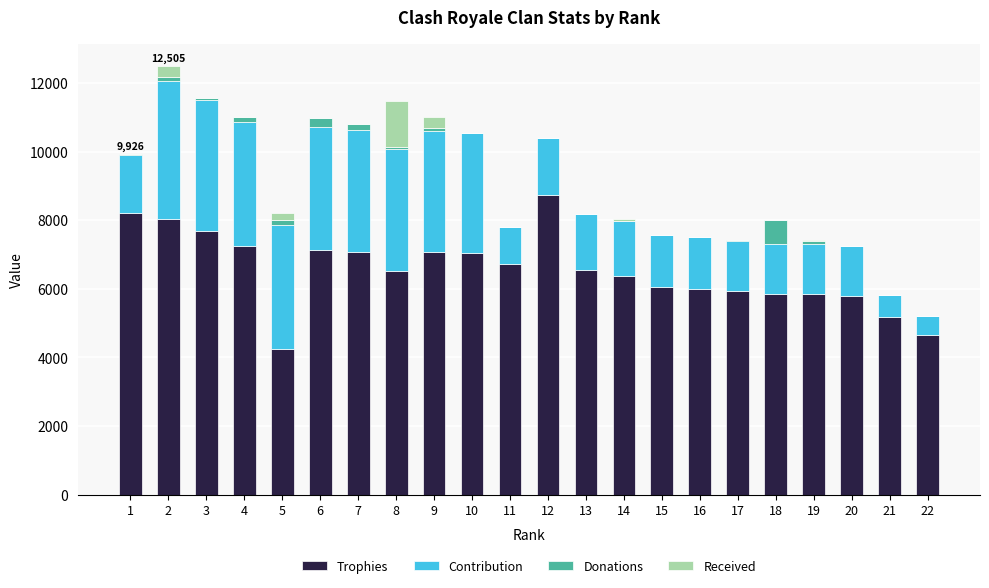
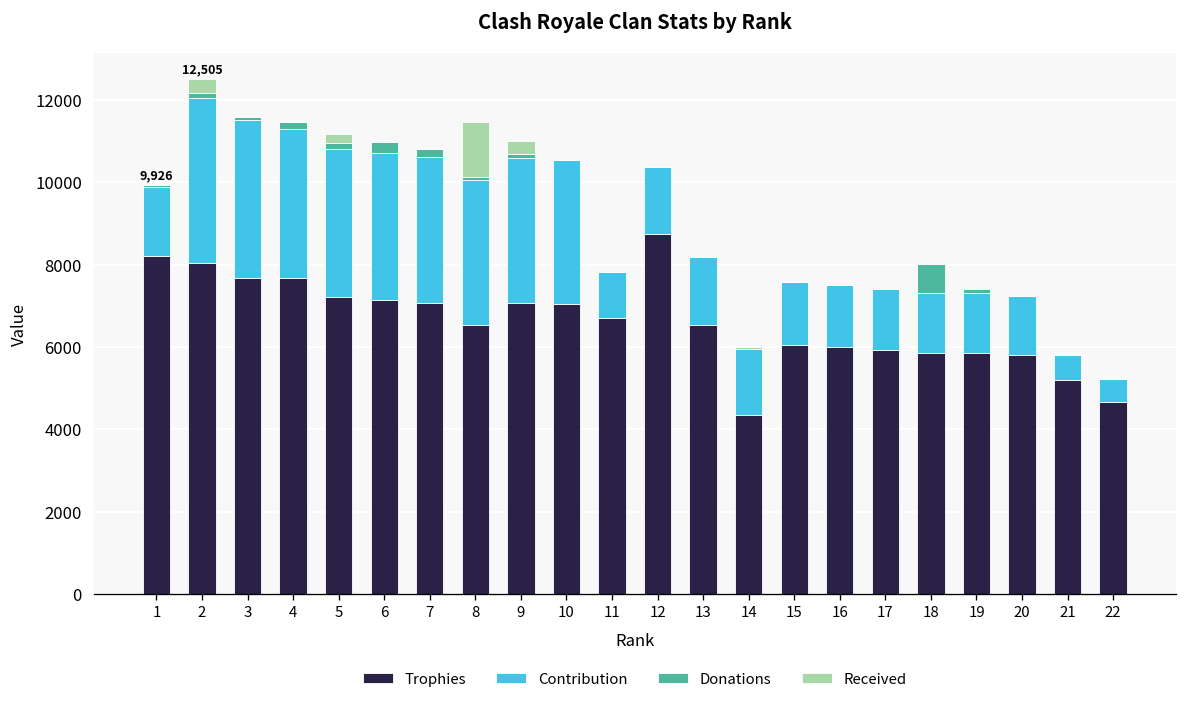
Trophies, 4: 7200 -> 7700
Trophies, 5: 4300 -> 7200
Trophies, 14: 6400 -> 4300
